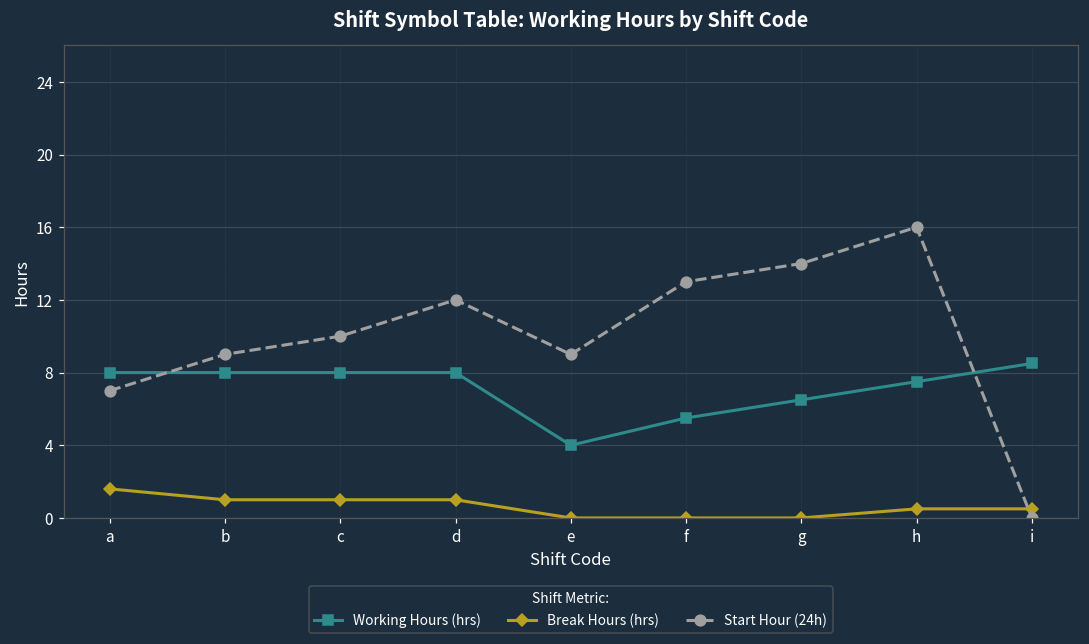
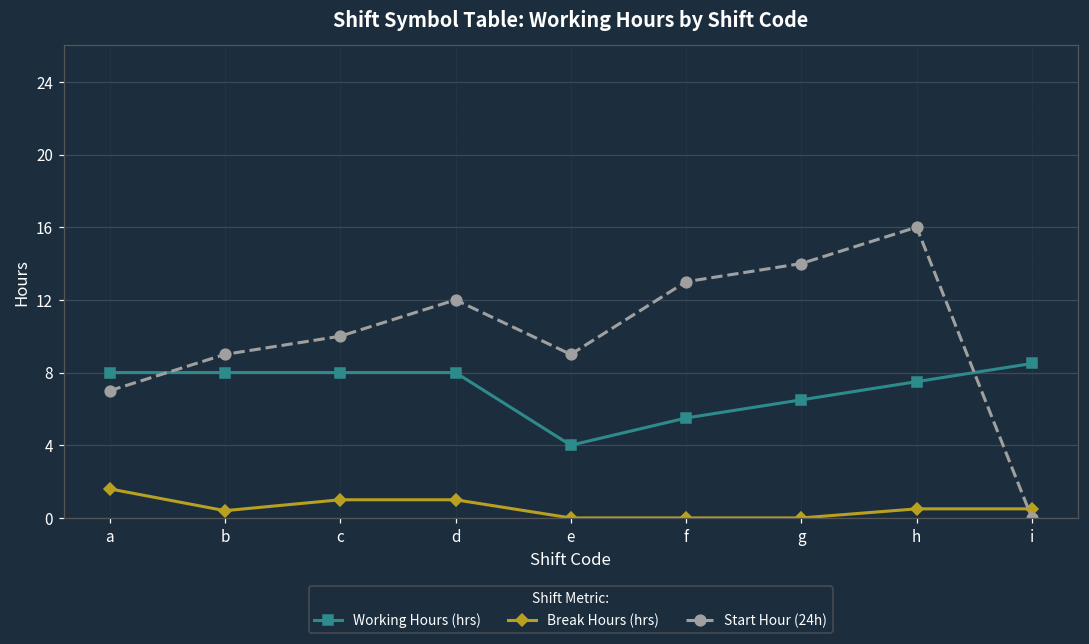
Break Hours (hrs), b: 1.0 -> 0.4
